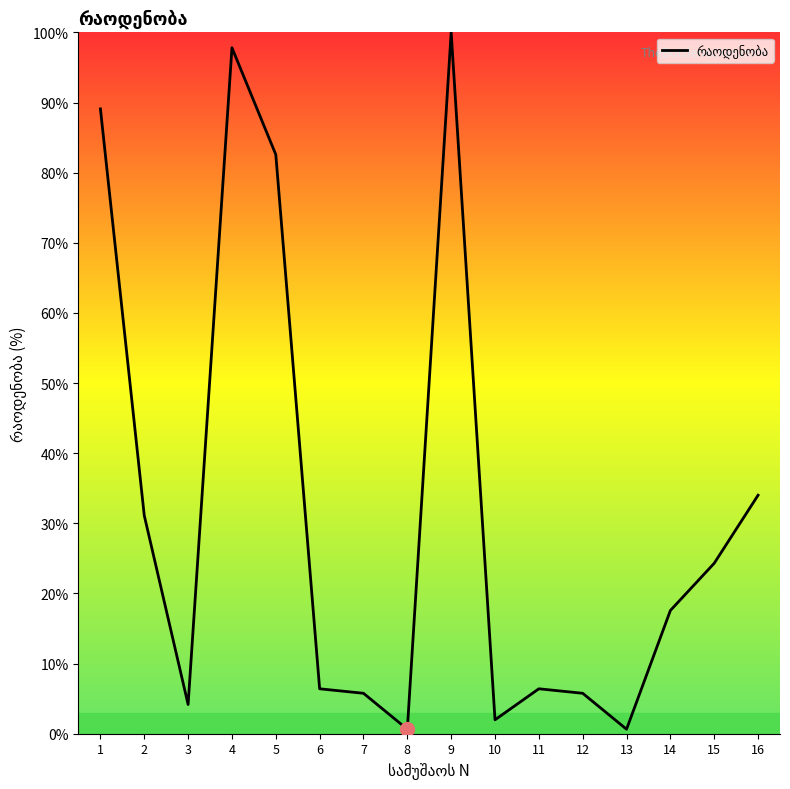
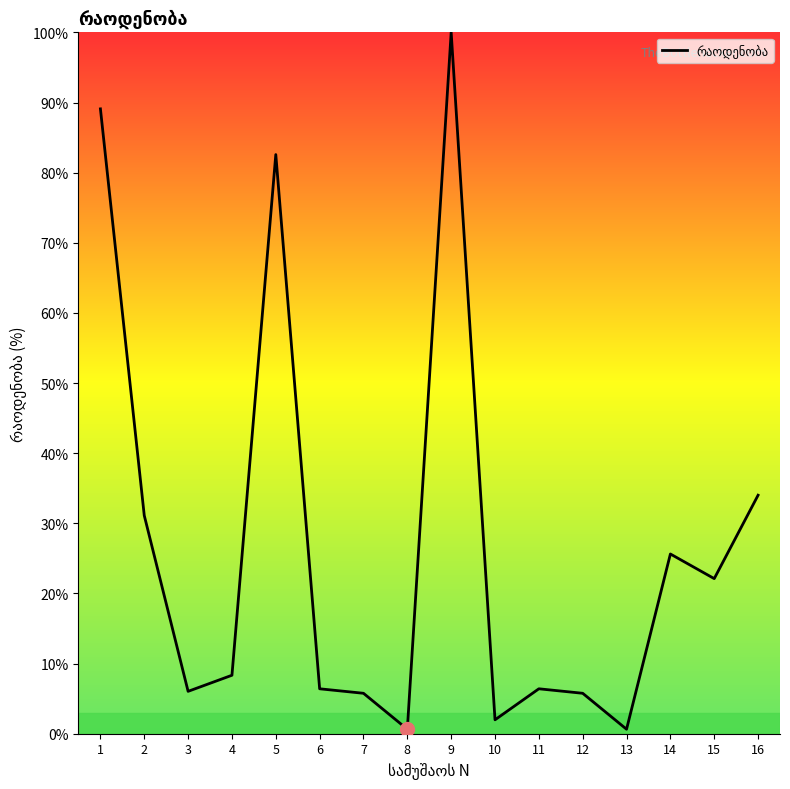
რაოდენობა, 3: 4% -> 6%
რაოდენობა, 4: 98% -> 8%
რაოდენობა, 14: 18% -> 26%
რაოდენობა, 15: 24% -> 22%
